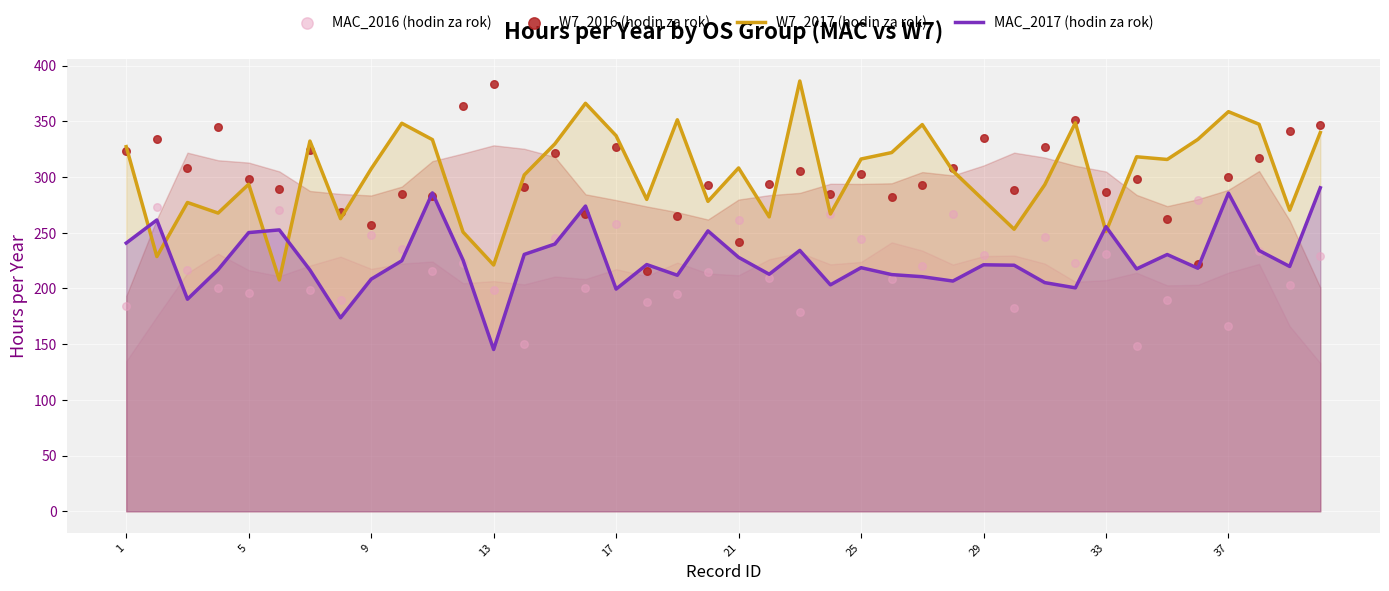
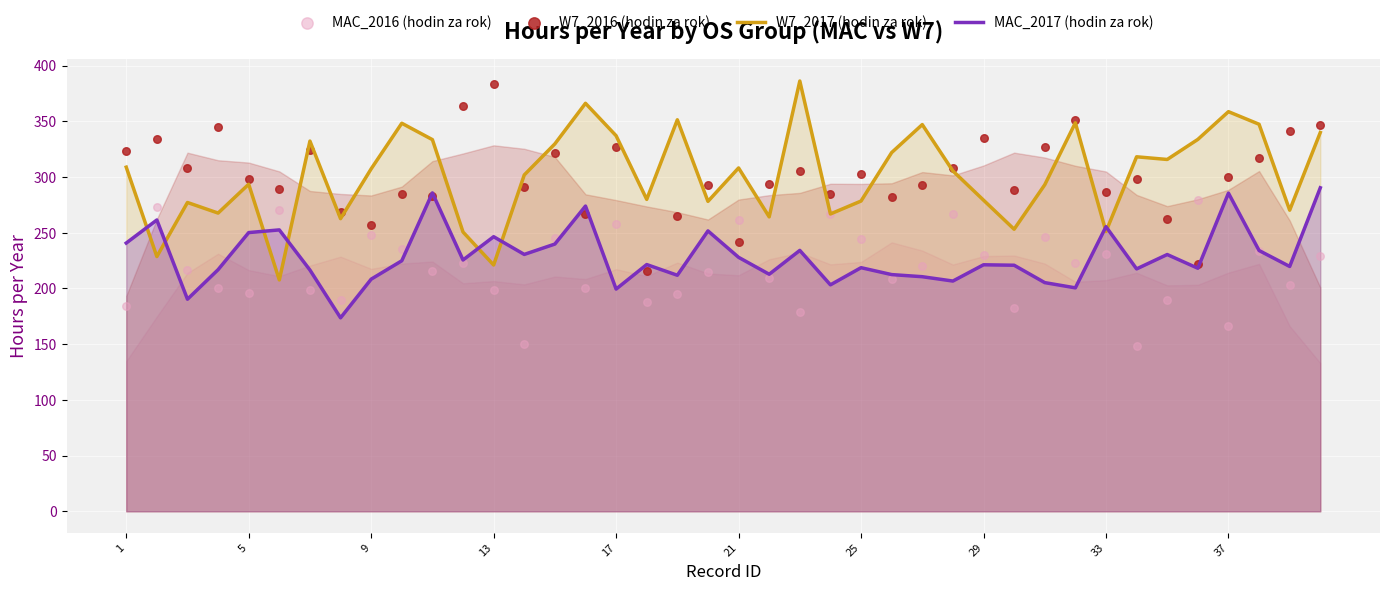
W7_2017 (hodin za rok), 1: 327 -> 309
MAC_2017 (hodin za rok), 13: 145 -> 246
W7_2017 (hodin za rok), 25: 316 -> 278
